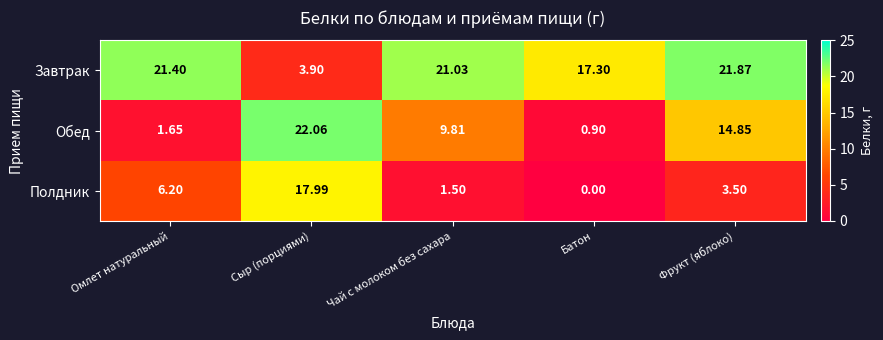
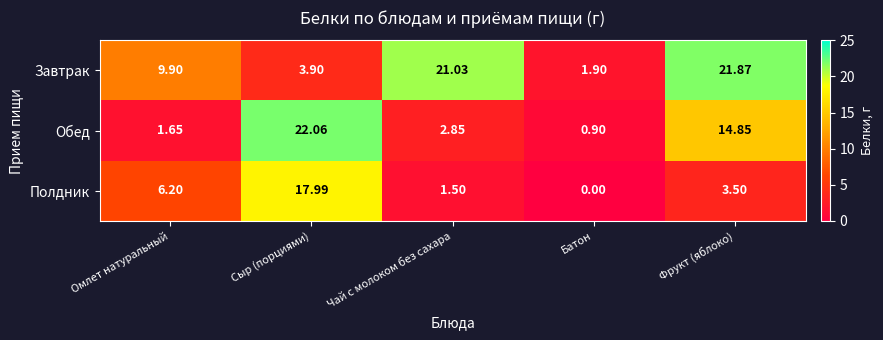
Завтрак, Омлет натуральный: 21.40 -> 9.90
Завтрак, Батон: 17.30 -> 1.90
Обед, Чай с молоком без сахара: 9.81 -> 2.85
